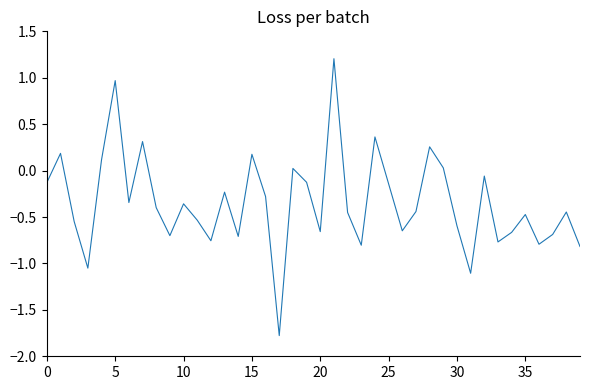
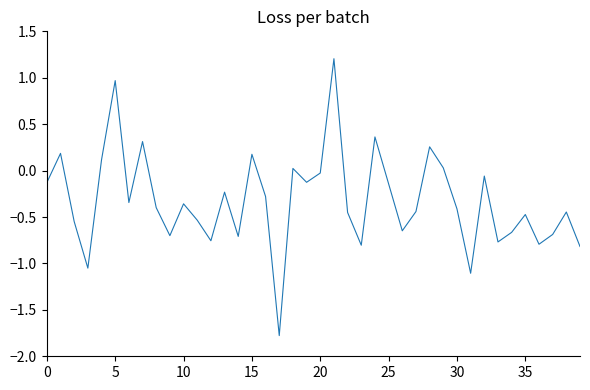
20: -0.7 -> 0.0
30: -0.6 -> -0.4
